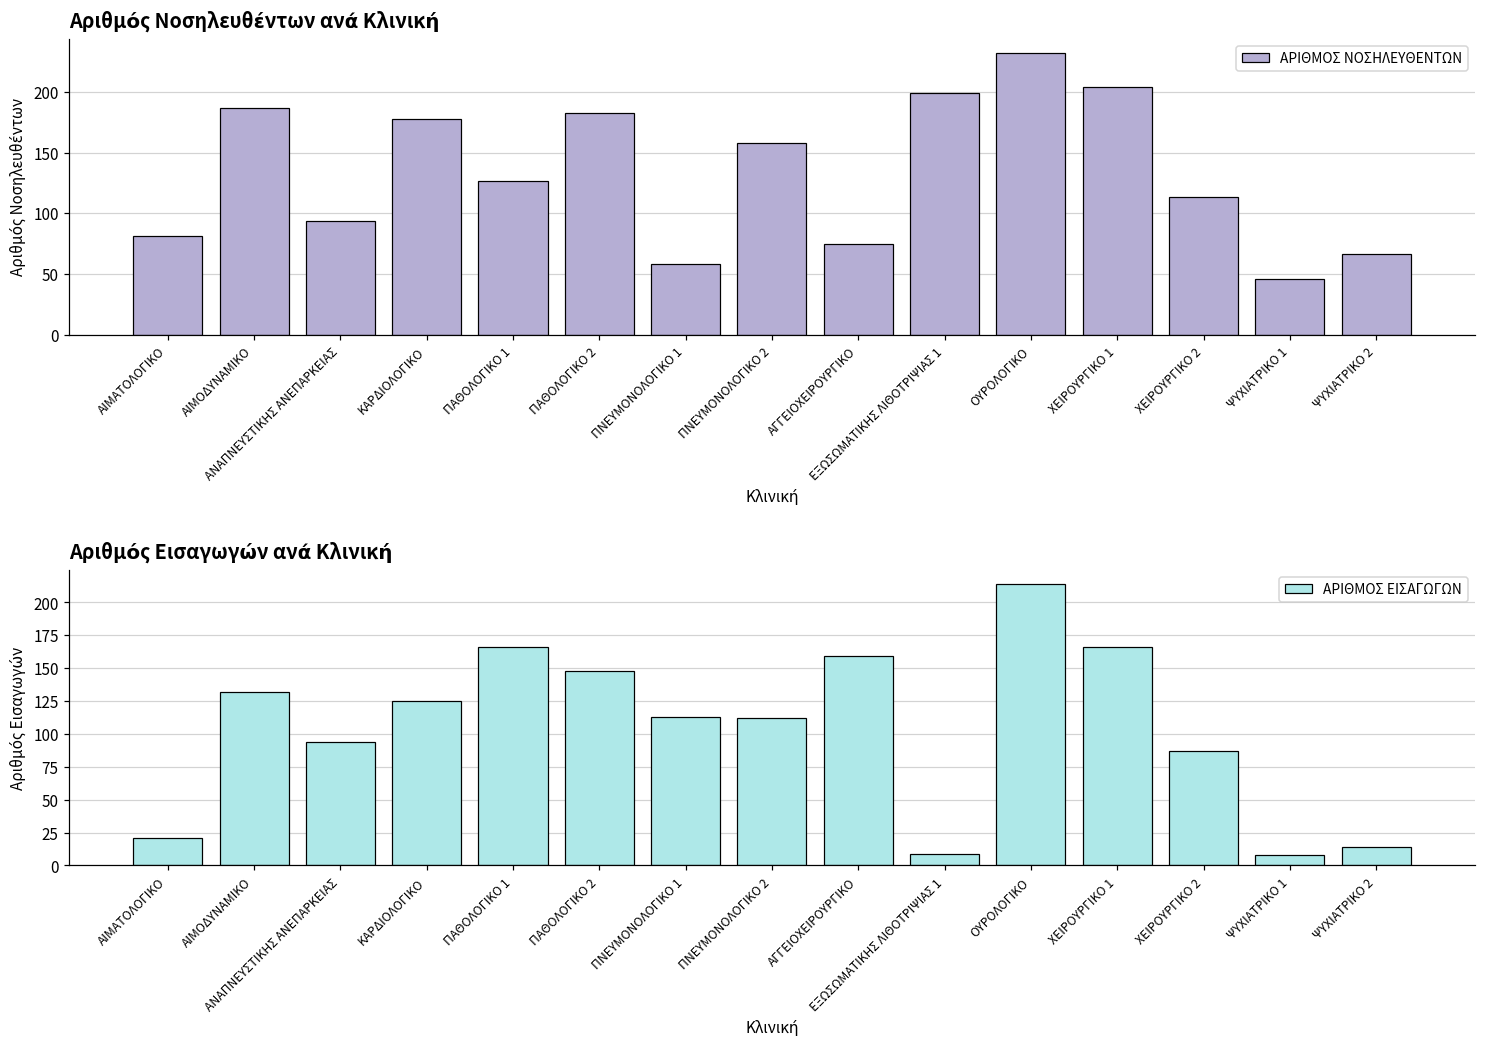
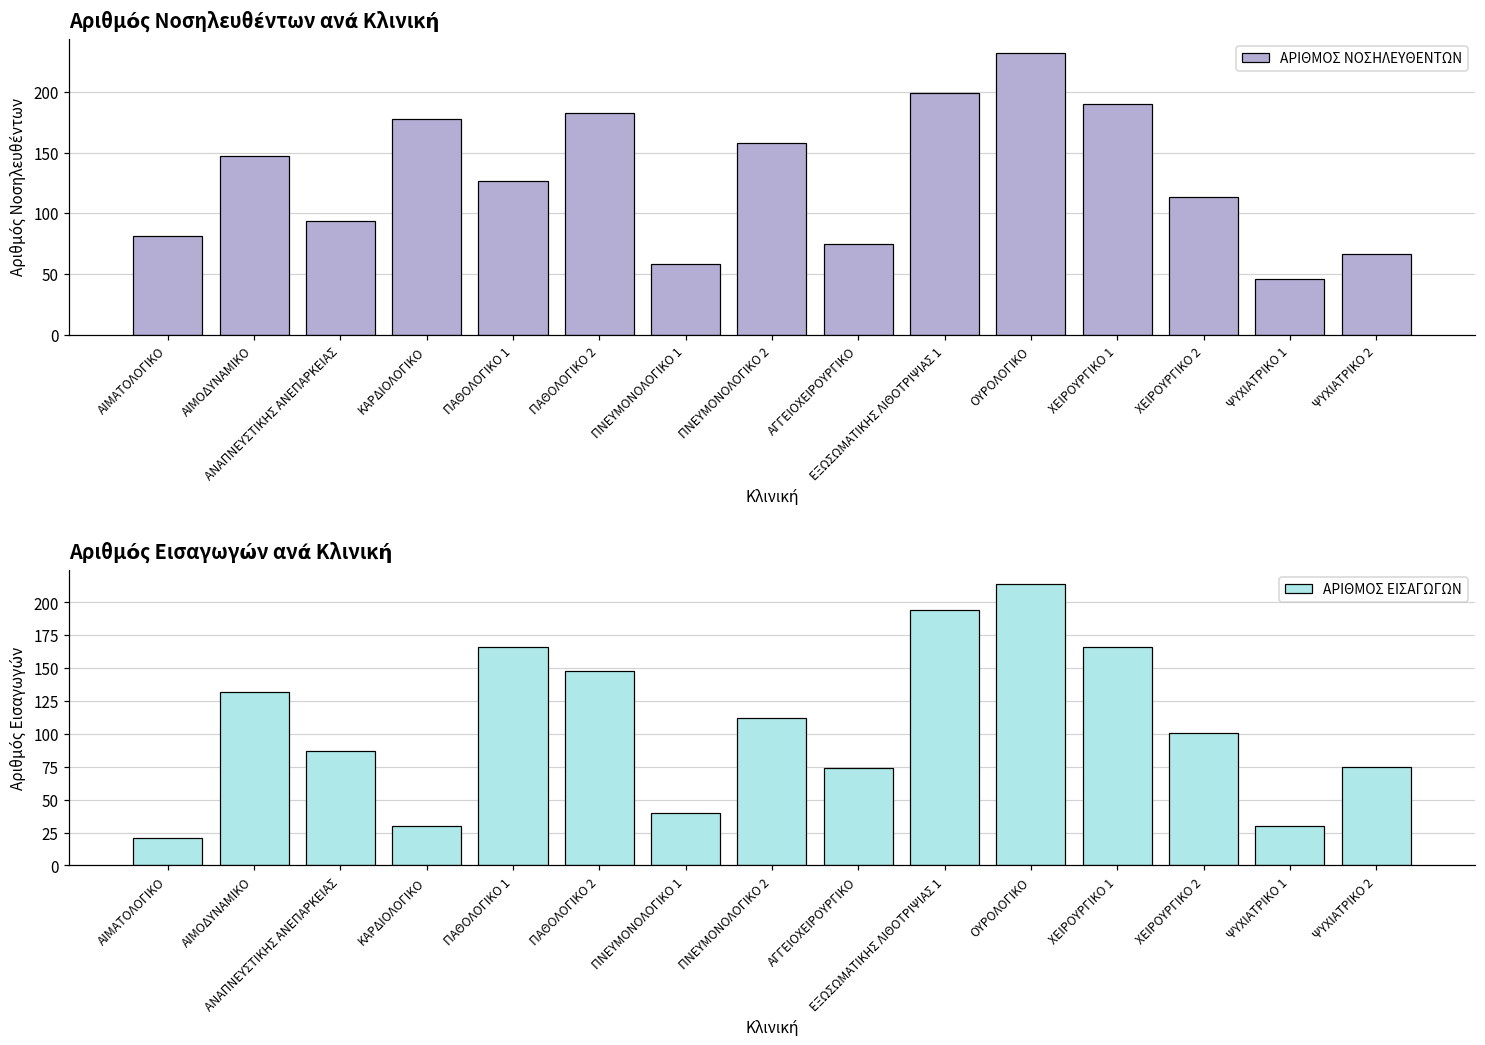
Αριθμός Νοσηλευθέντων ανά Κλινική, ΑΙΜΟΔΥΝΑΜΙΚΟ: 187 -> 147
Αριθμός Νοσηλευθέντων ανά Κλινική, ΧΕΙΡΟΥΡΓΙΚΟ 1: 204 -> 190
Αριθμός Εισαγωγών ανά Κλινική, ΑΝΑΠΝΕΥΣΤΙΚΗΣ ΑΝΕΠΑΡΚΕΙΑΣ: 94 -> 87
Αριθμός Εισαγωγών ανά Κλινική, ΚΑΡΔΙΟΛΟΓΙΚΟ: 125 -> 30
Αριθμός Εισαγωγών ανά Κλινική, ΠΝΕΥΜΟΝΟΛΟΓΙΚΟ 1: 113 -> 40
Αριθμός Εισαγωγών ανά Κλινική, ΑΓΓΕΙΟΧΕΙΡΟΥΡΓΙΚΟ: 159 -> 74
Αριθμός Εισαγωγών ανά Κλινική, ΕΞΩΣΩΜΑΤΙΚΗΣ ΛΙΘΟΤΡΙΨΙΑΣ 1: 9 -> 194
Αριθμός Εισαγωγών ανά Κλινική, ΧΕΙΡΟΥΡΓΙΚΟ 2: 87 -> 101
Αριθμός Εισαγωγών ανά Κλινική, ΨΥΧΙΑΤΡΙΚΟ 1: 8 -> 30
Αριθμός Εισαγωγών ανά Κλινική, ΨΥΧΙΑΤΡΙΚΟ 2: 14 -> 75
